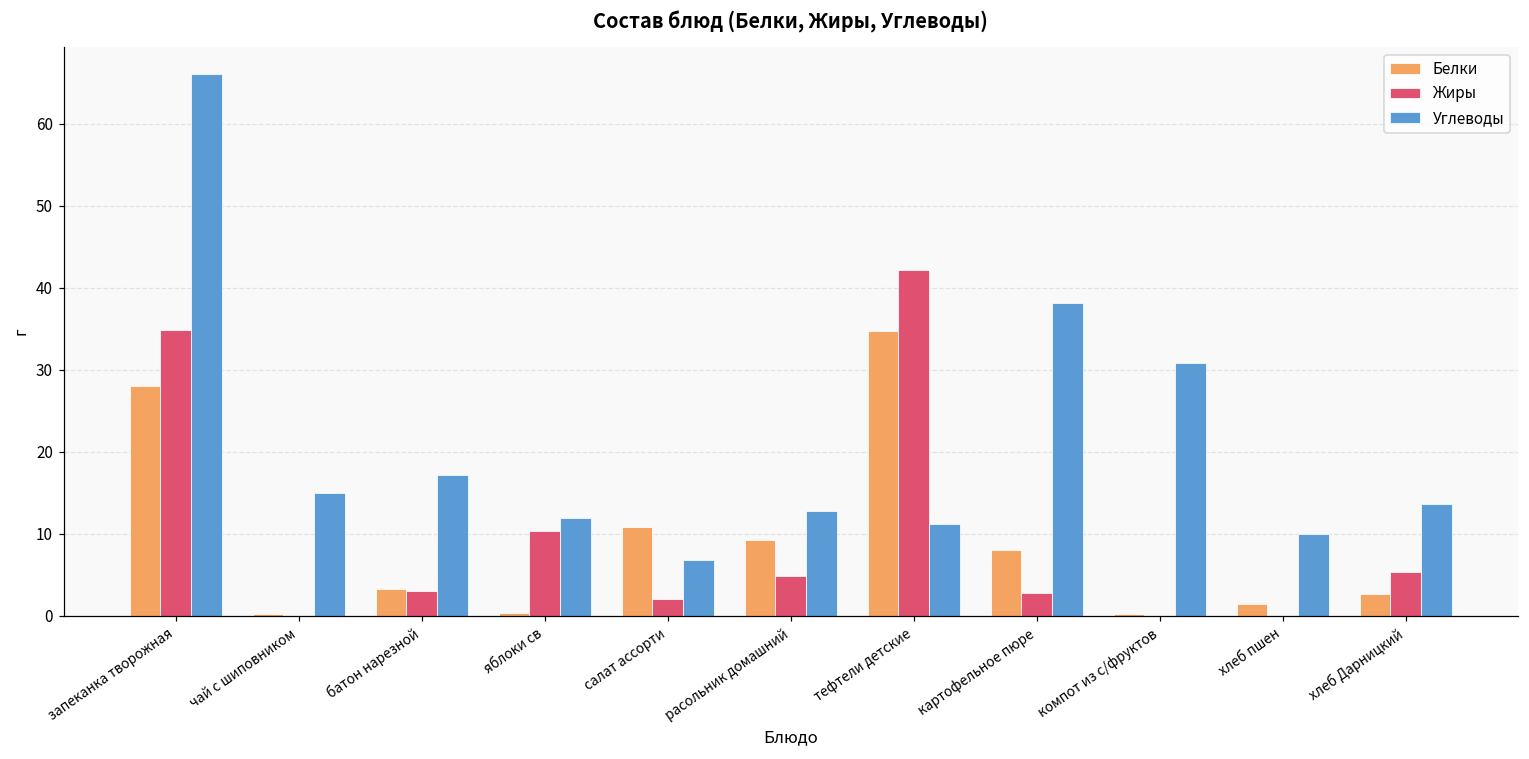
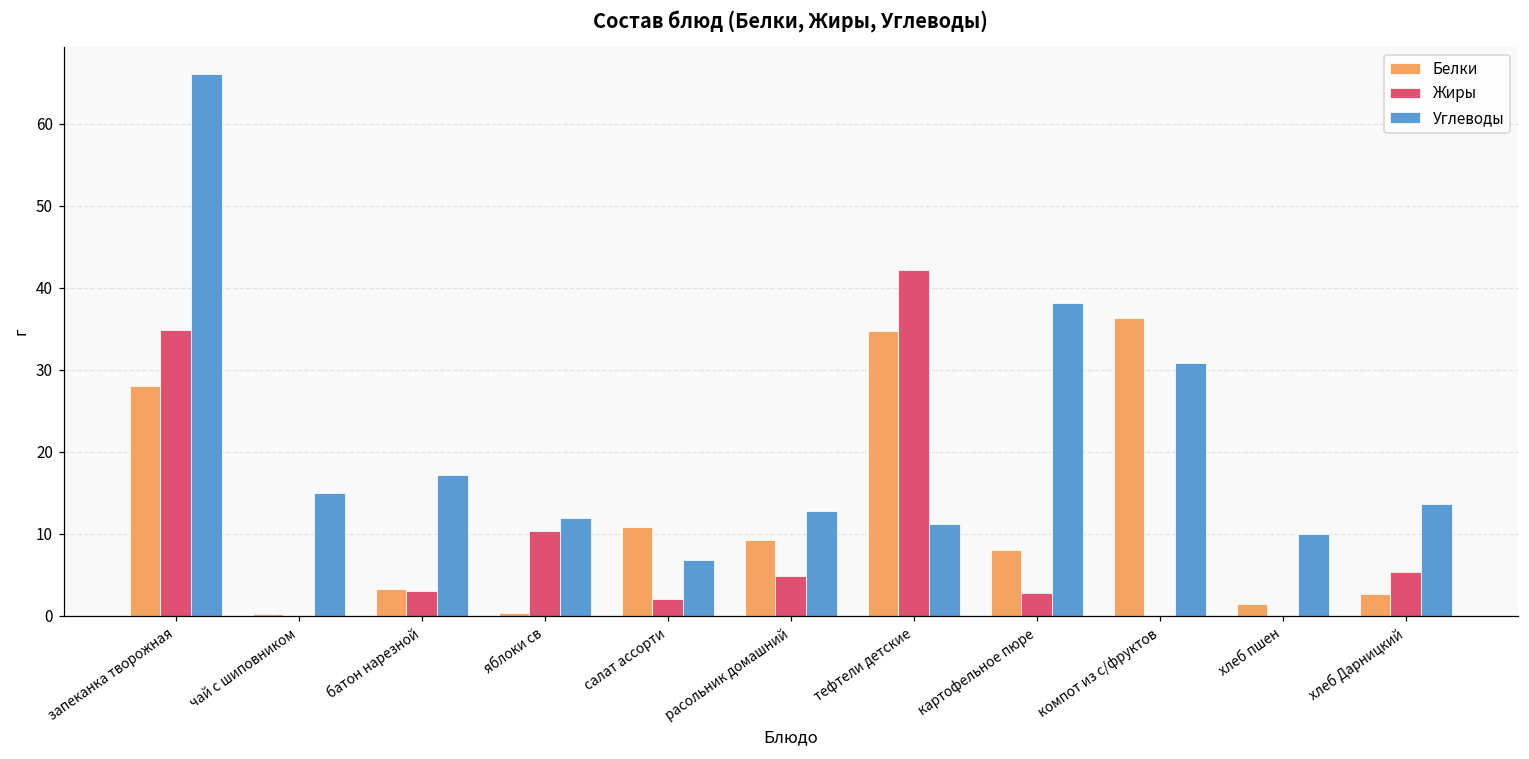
Белки, компот из с/фруктов: 0 -> 36
